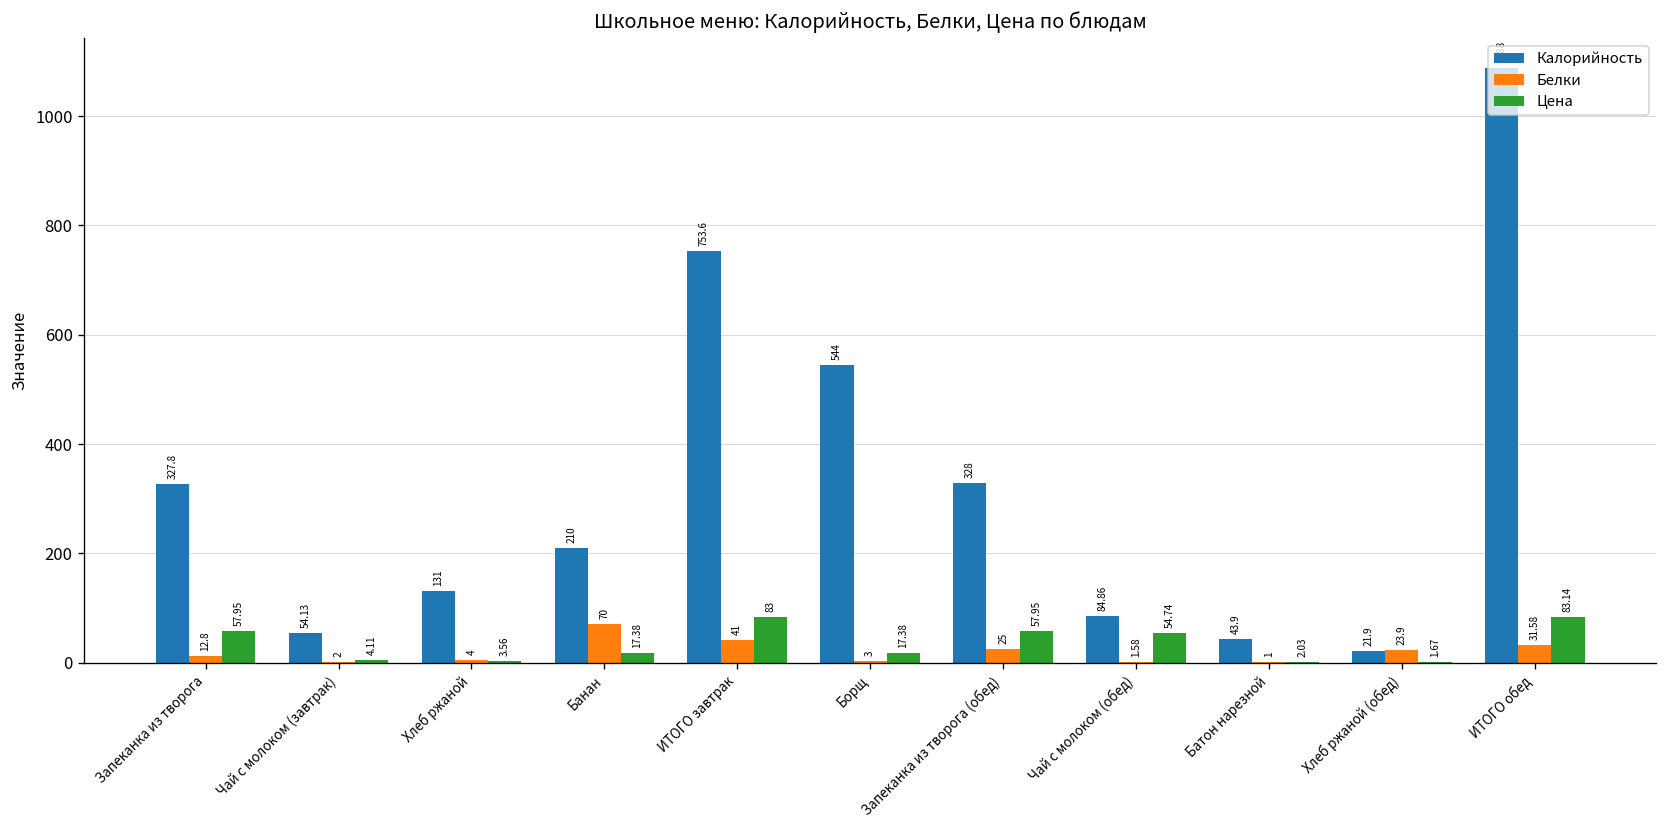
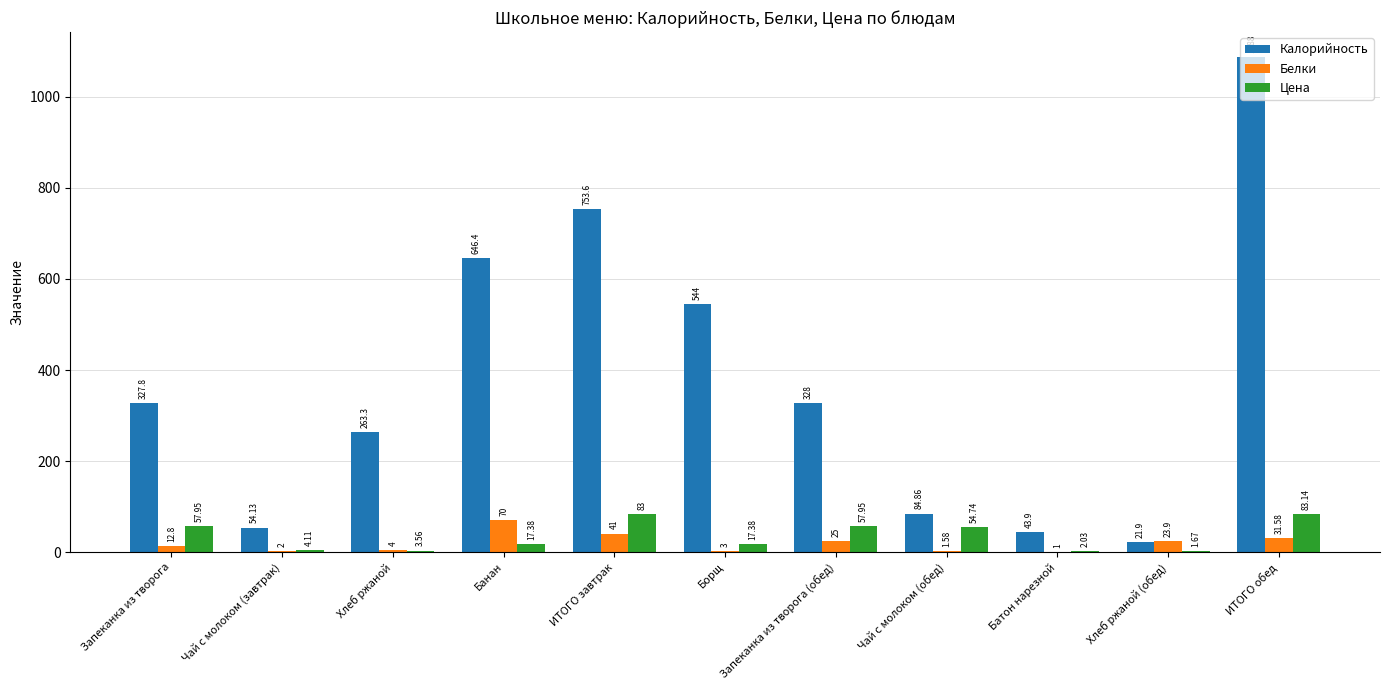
Калорийность, Хлеб ржаной: 131 -> 263.3
Калорийность, Банан: 210 -> 646.4
